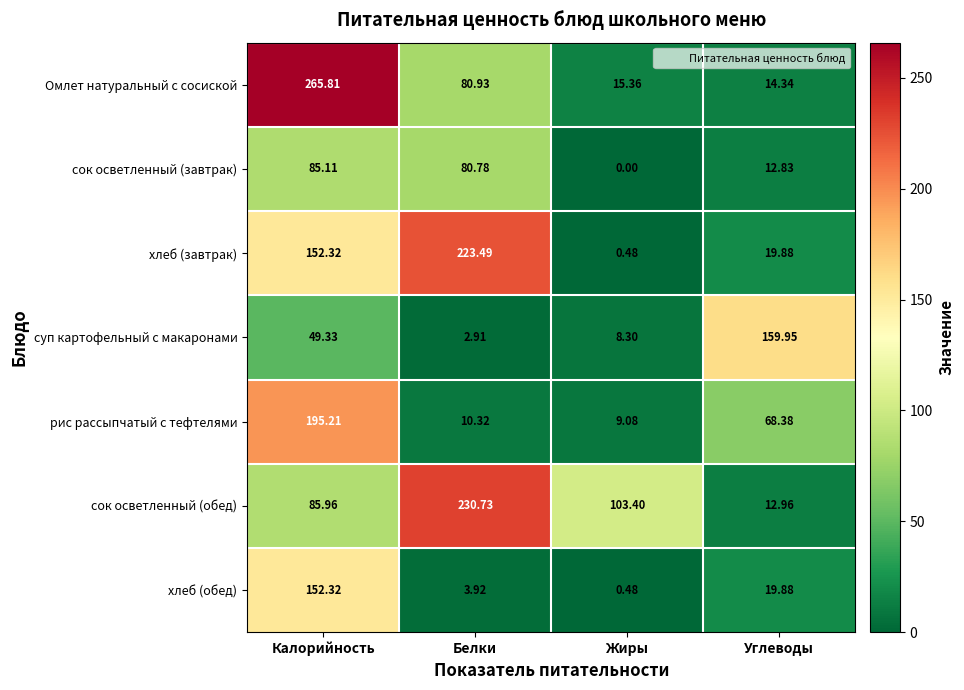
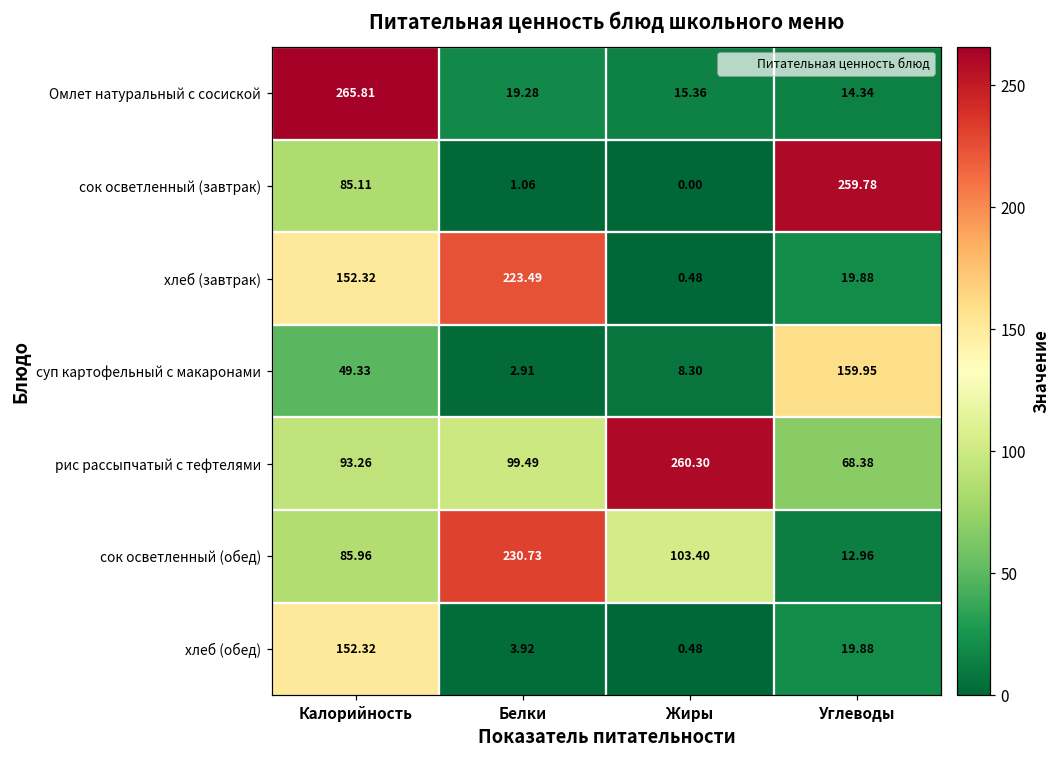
Омлет натуральный с сосиской, Белки: 80.93 -> 19.28
сок осветленный (завтрак), Белки: 80.78 -> 1.06
сок осветленный (завтрак), Углеводы: 12.83 -> 259.78
рис рассыпчатый с тефтелями, Калорийность: 195.21 -> 93.26
рис рассыпчатый с тефтелями, Белки: 10.32 -> 99.49
рис рассыпчатый с тефтелями, Жиры: 9.08 -> 260.30
